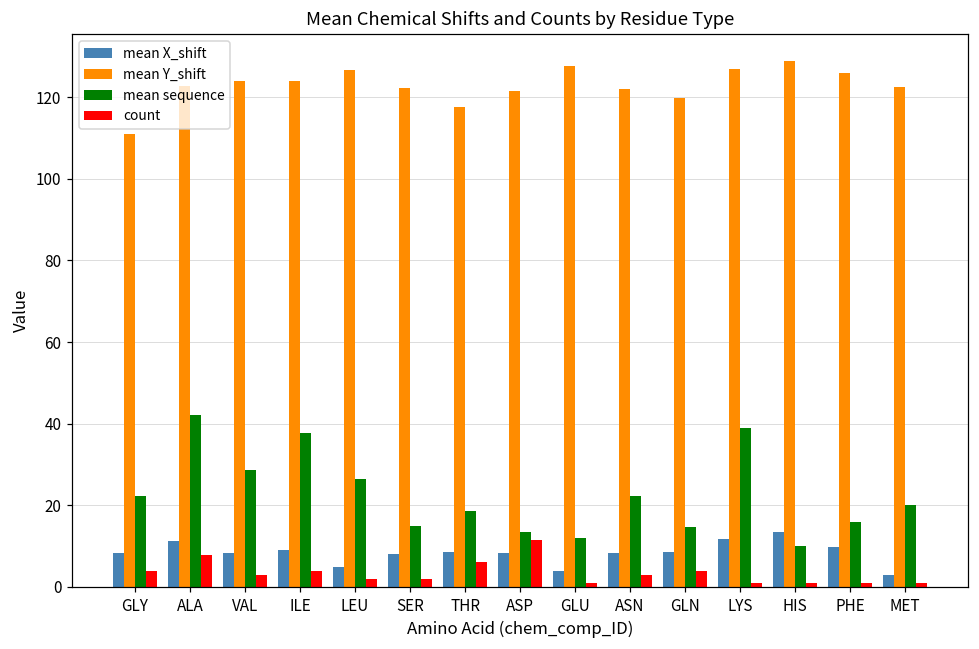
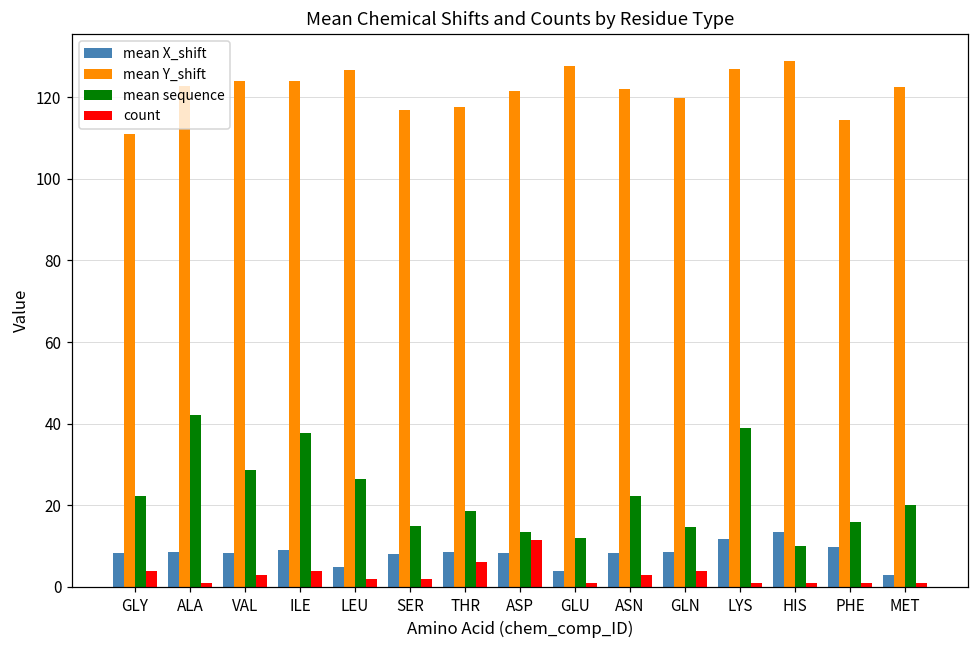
mean X_shift, ALA: 11 -> 9
count, ALA: 8 -> 1
mean Y_shift, SER: 122 -> 117
mean Y_shift, PHE: 126 -> 114
